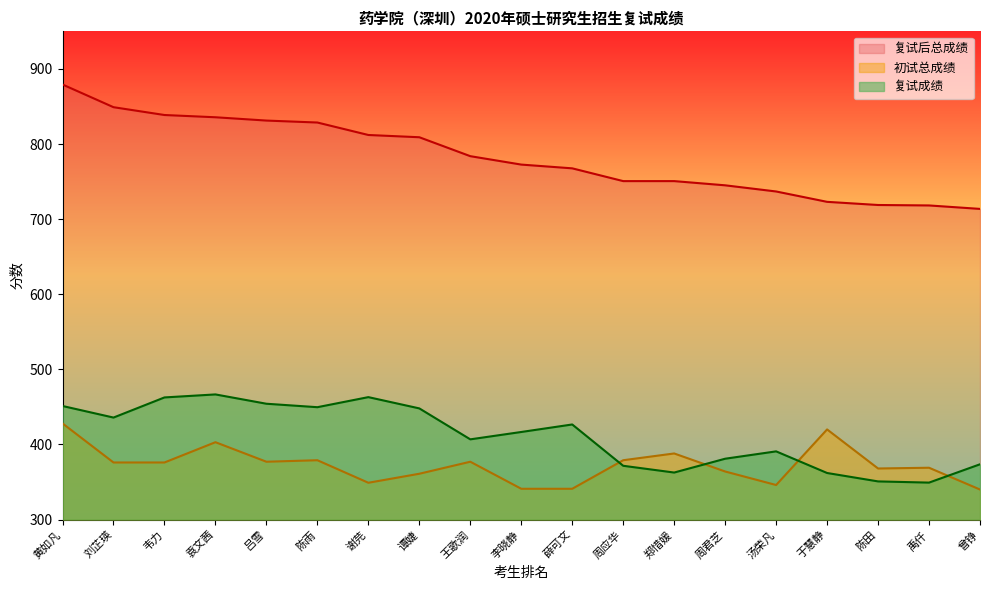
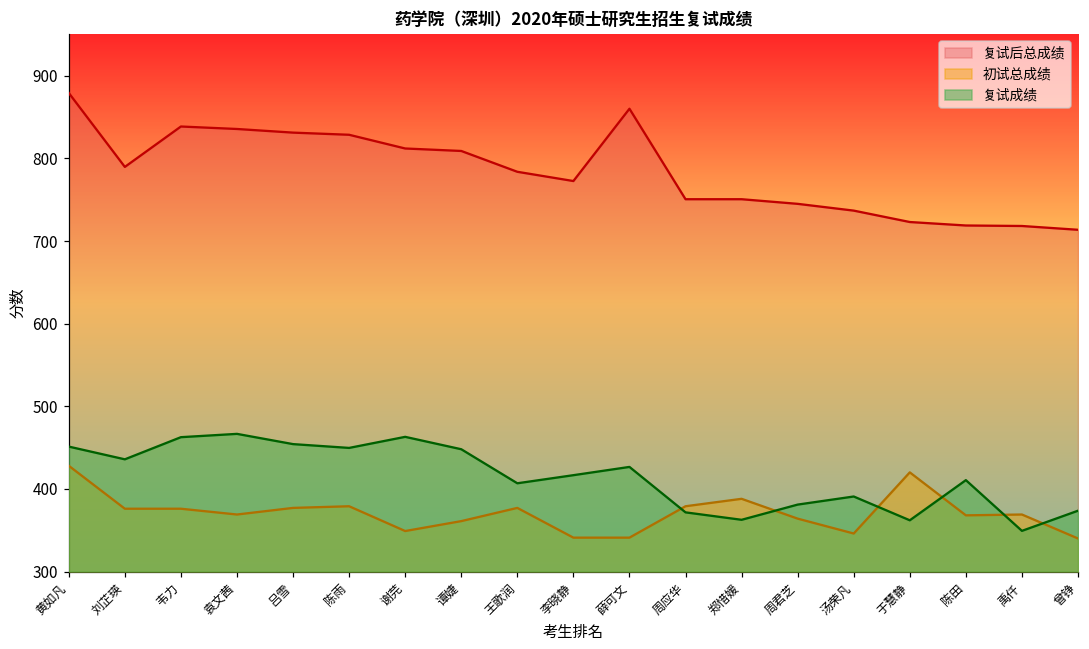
复试后总成绩, 刘芷瑛: 850 -> 790
初试总成绩, 袁文茜: 400 -> 370
复试后总成绩, 薛可文: 770 -> 860
复试成绩, 陈田: 350 -> 410
